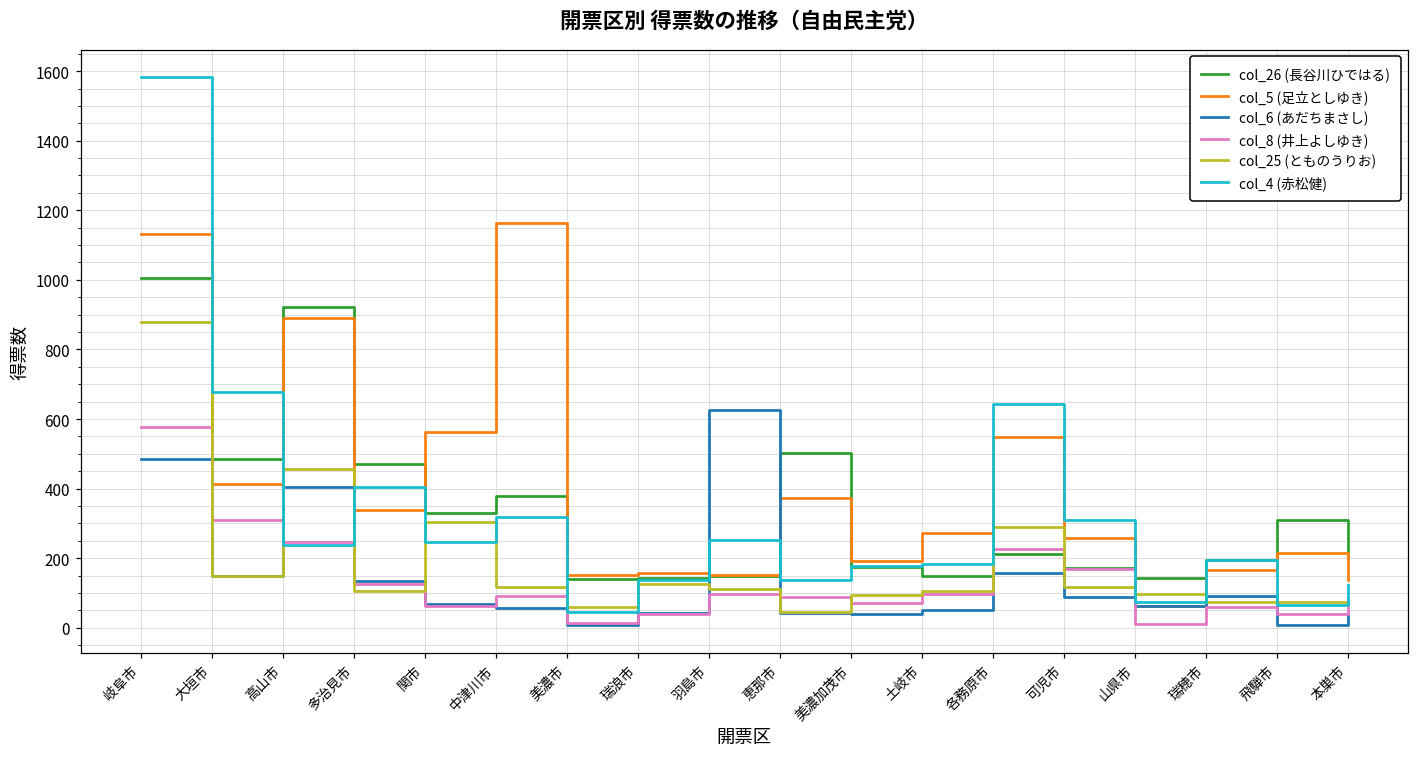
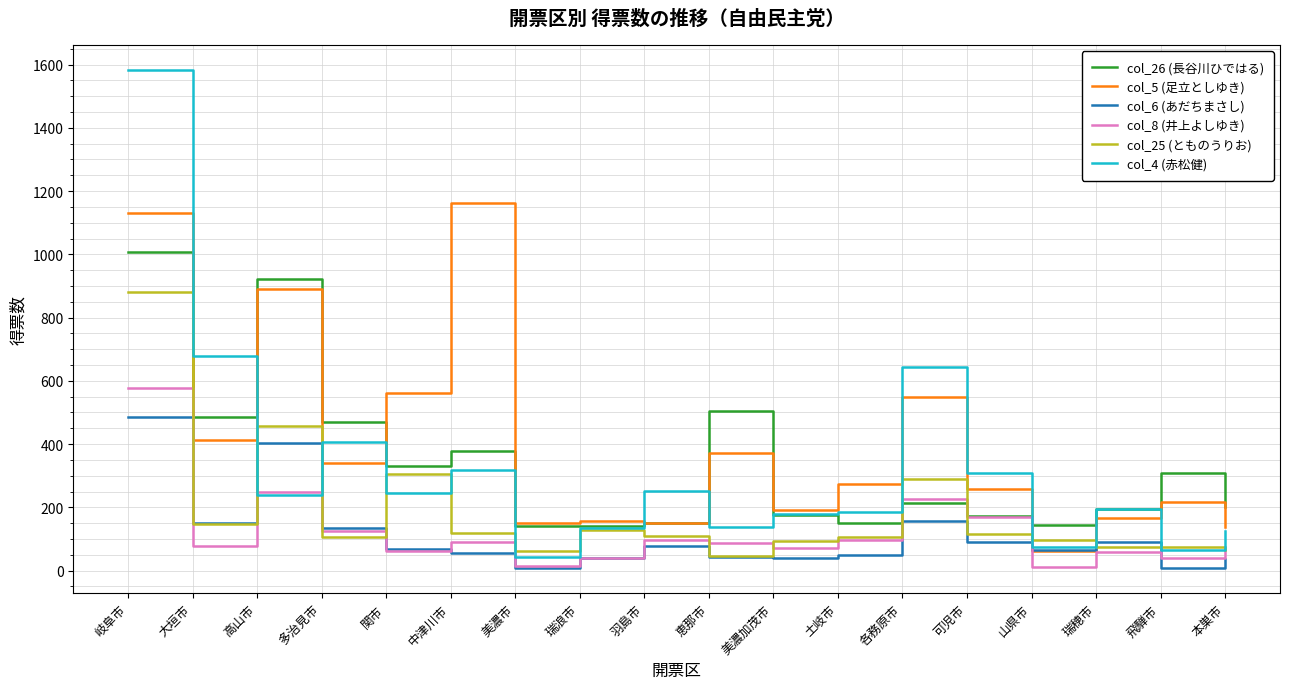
col_8 (井上よしゆき), 大垣市: 310 -> 80
col_6 (あだちまさし), 羽島市: 630 -> 80
